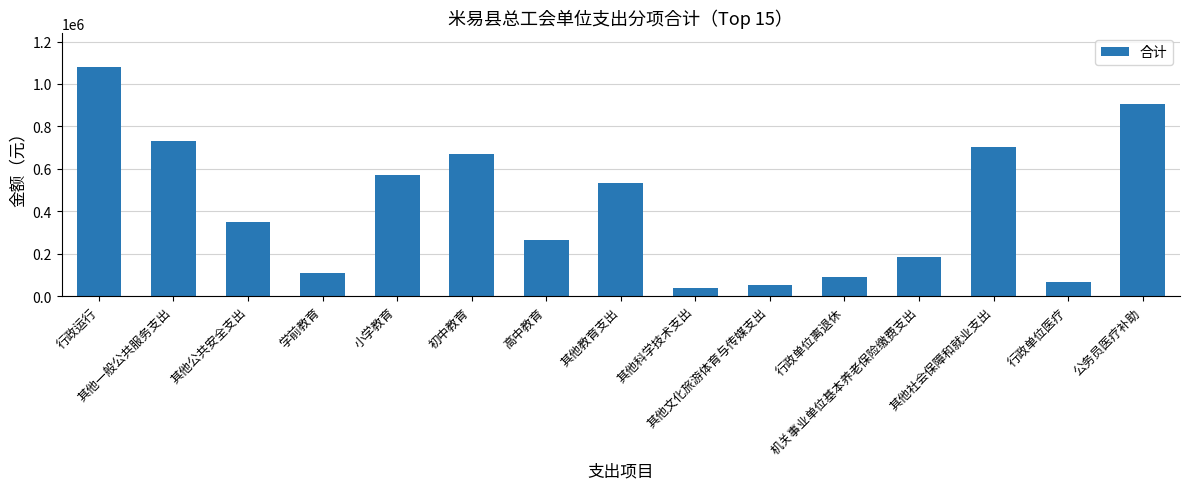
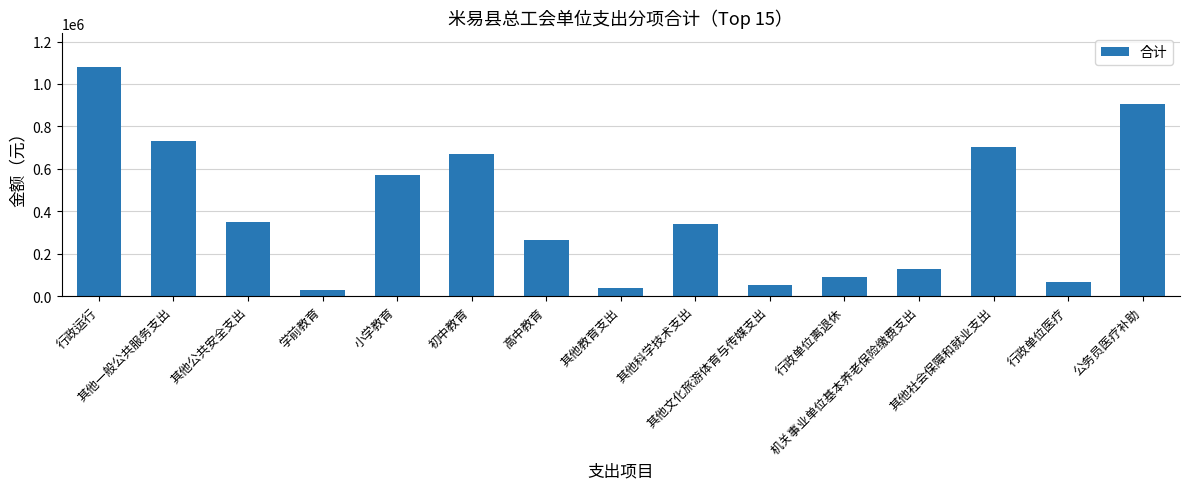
学前教育: 110000 -> 30000
其他教育支出: 530000 -> 40000
其他科学技术支出: 40000 -> 340000
机关事业单位基本养老保险缴费支出: 180000 -> 130000
